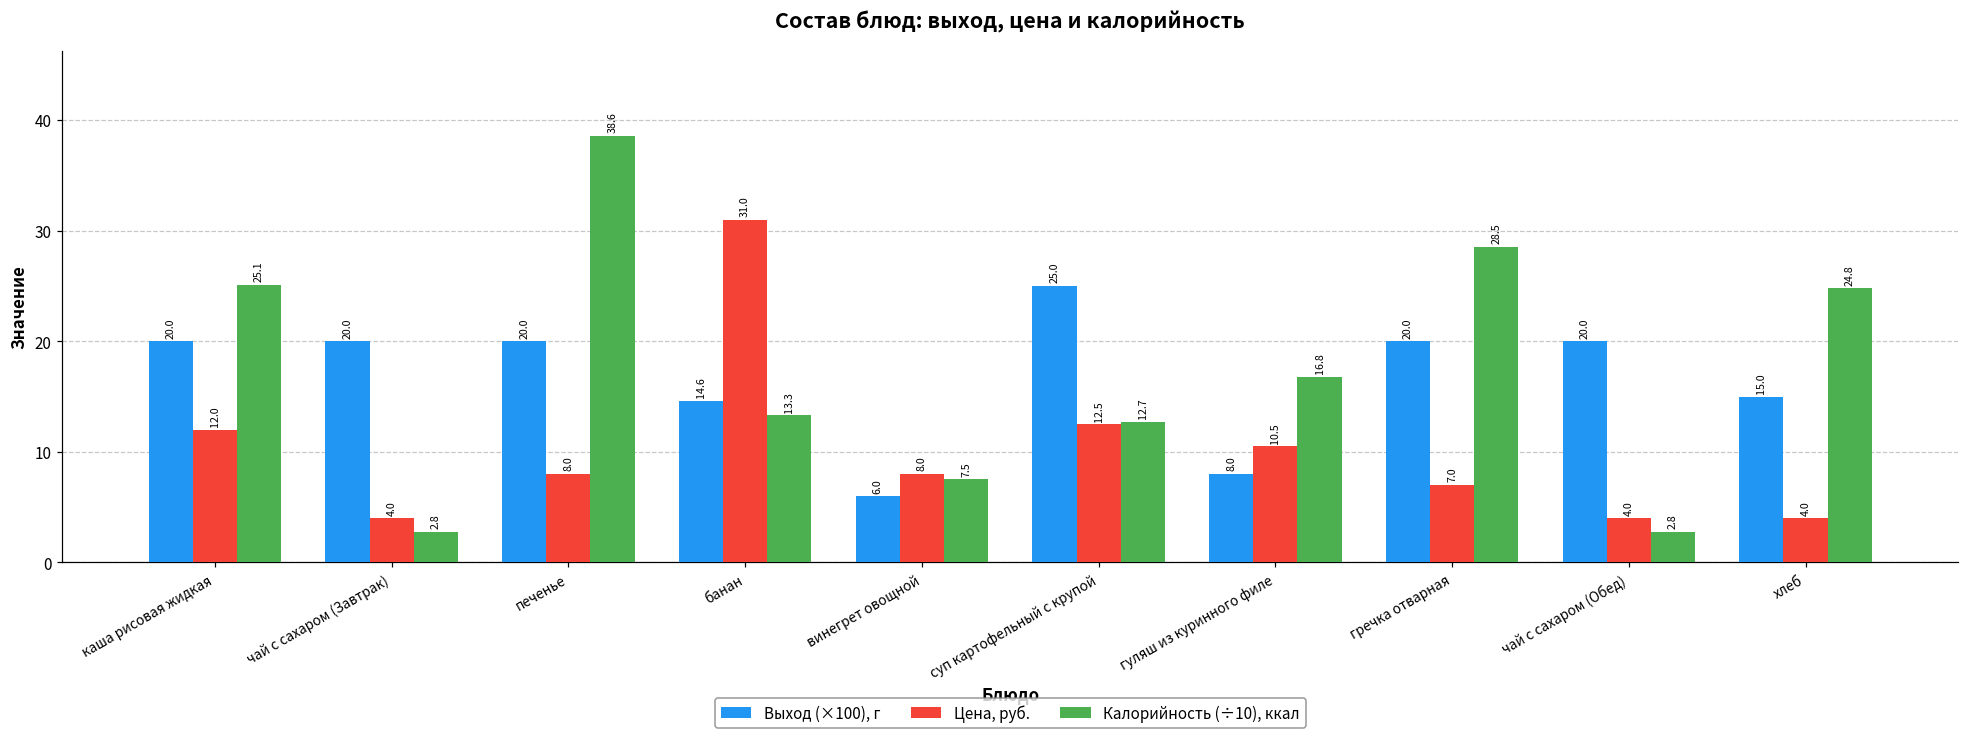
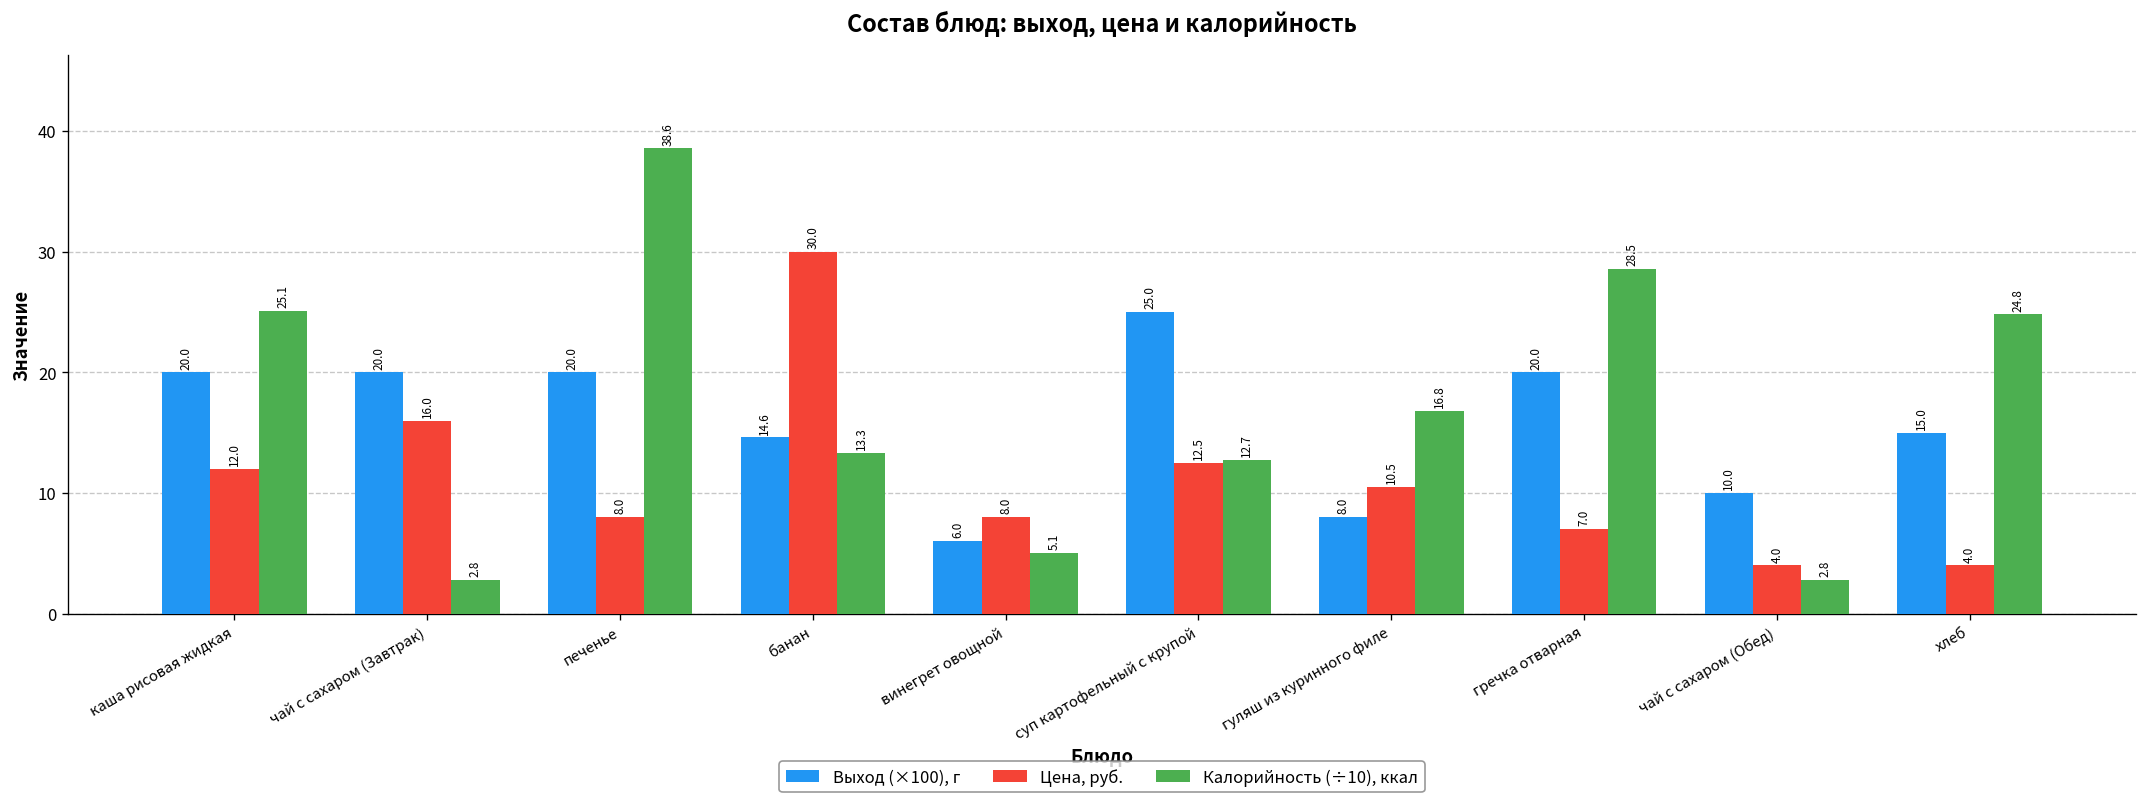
Цена, руб., чай с сахаром (Завтрак): 4.0 -> 16.0
Цена, руб., банан: 31.0 -> 30.0
Калорийность (÷10), ккал, винегрет овощной: 7.5 -> 5.1
Выход (×100), г, чай с сахаром (Обед): 20.0 -> 10.0
